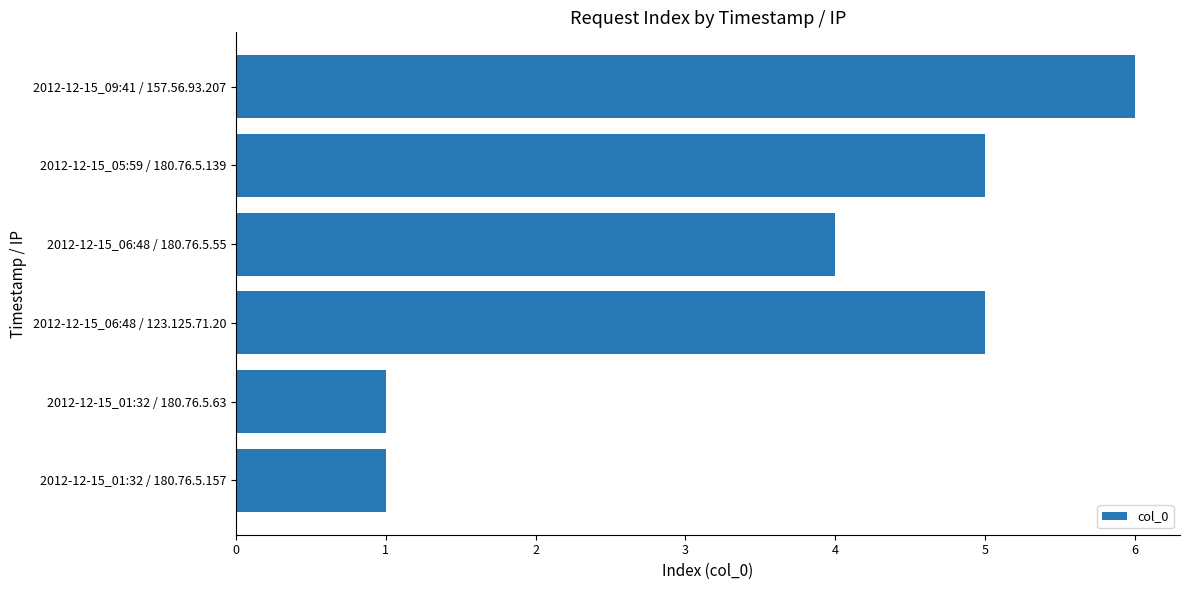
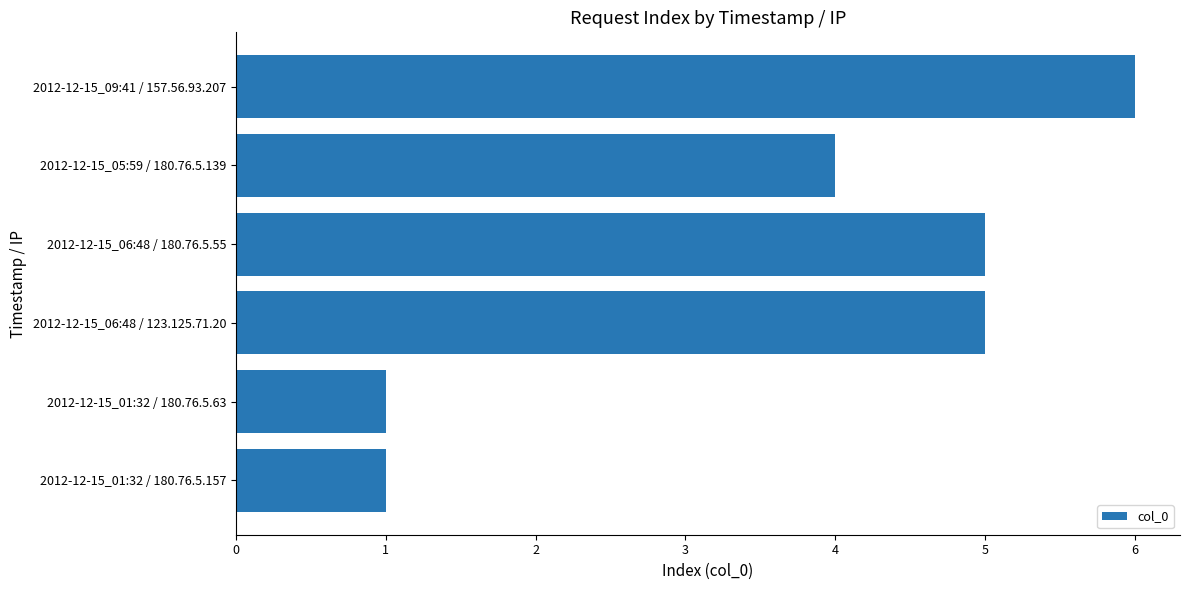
2012-12-15_05:59 / 180.76.5.139: 5 -> 4
2012-12-15_06:48 / 180.76.5.55: 4 -> 5
